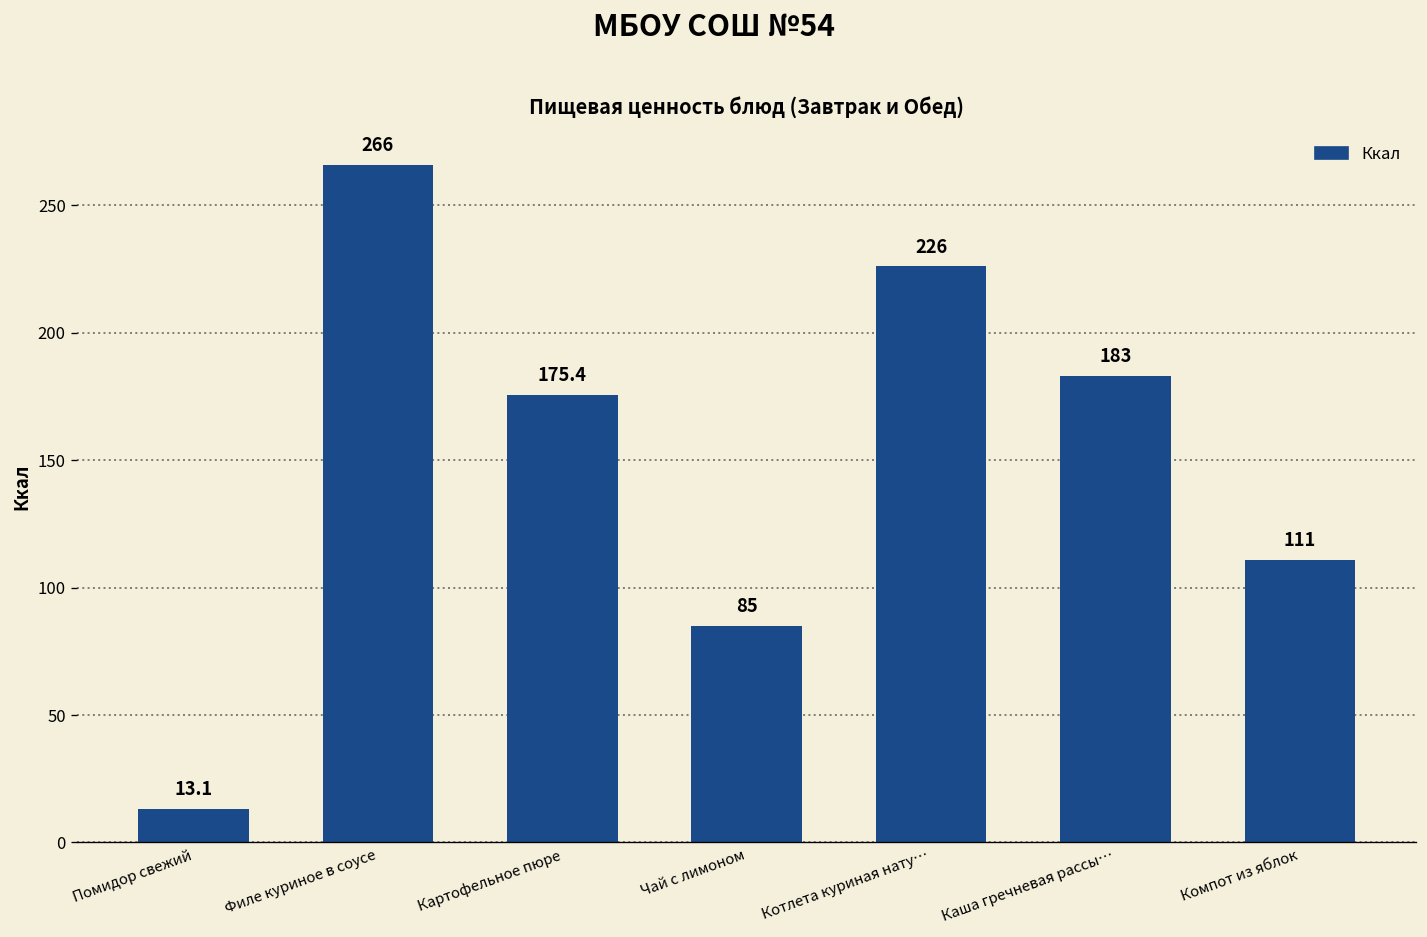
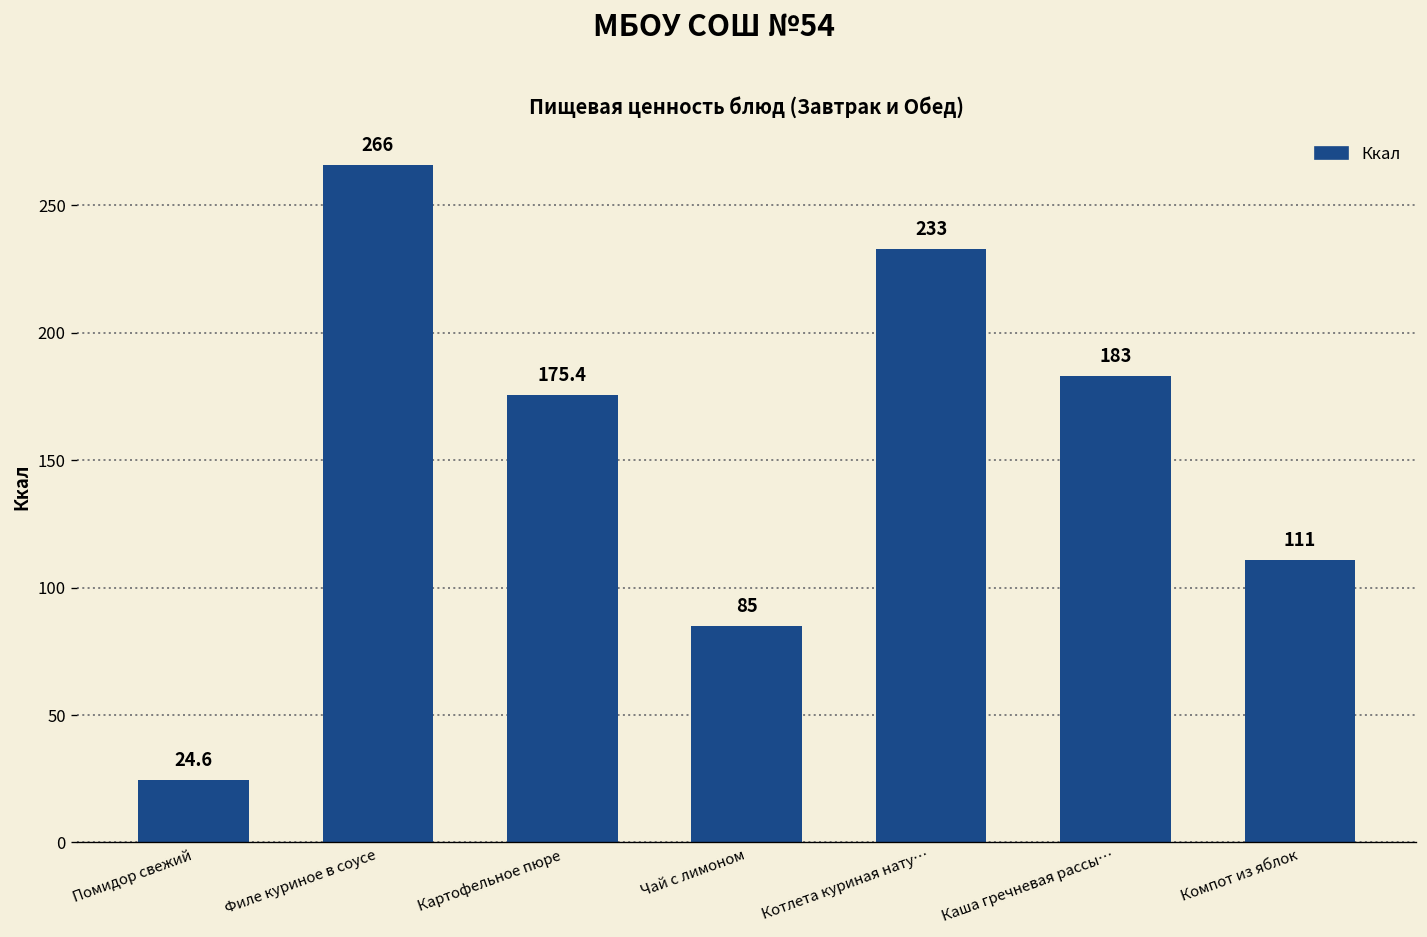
Помидор свежий: 13.1 -> 24.6
Котлета куриная нату…: 226 -> 233
